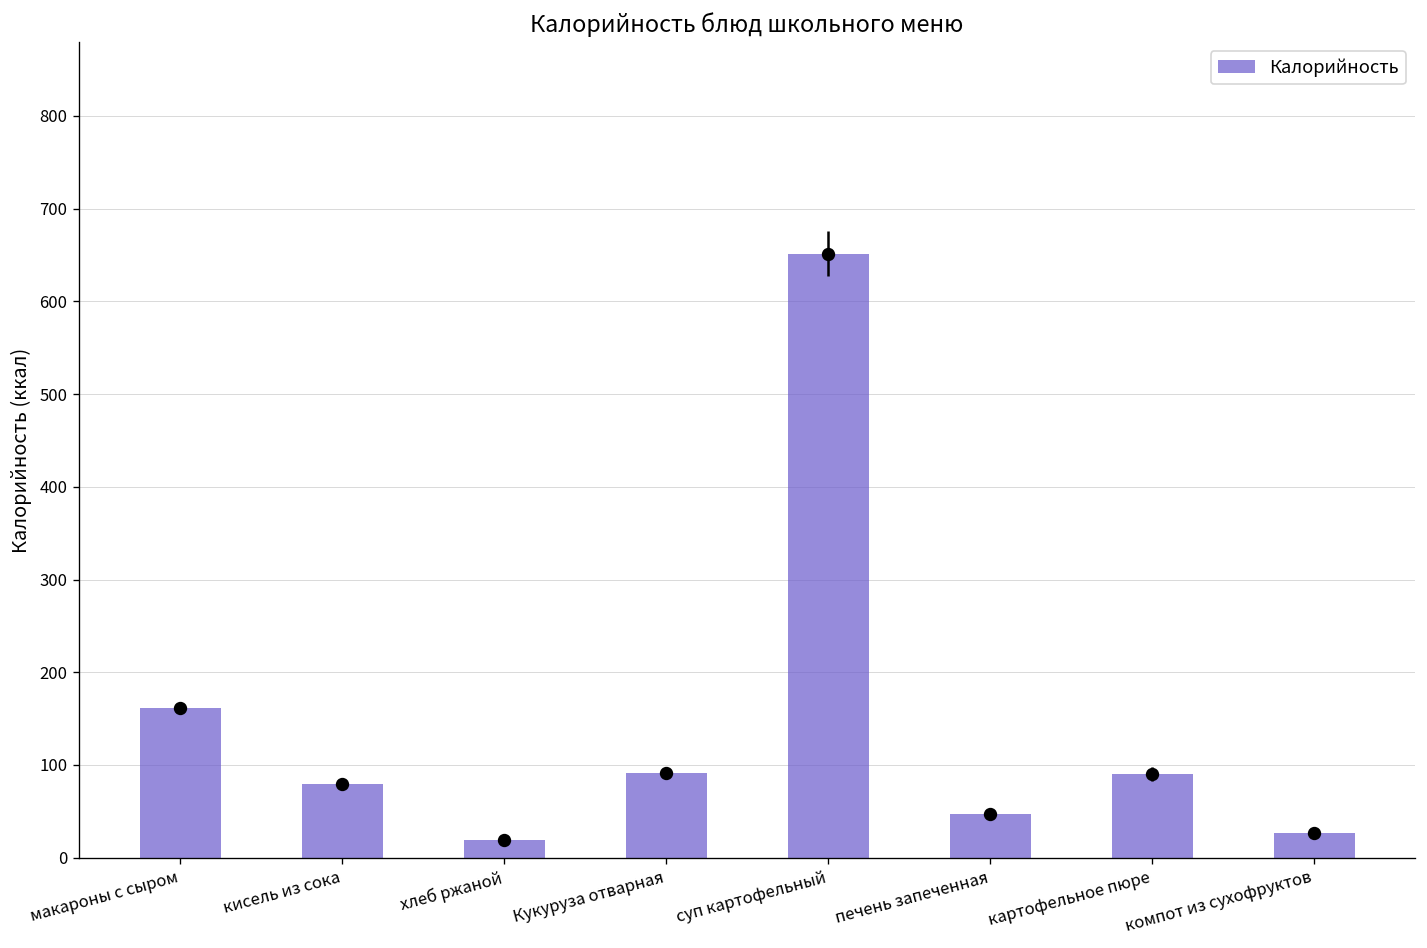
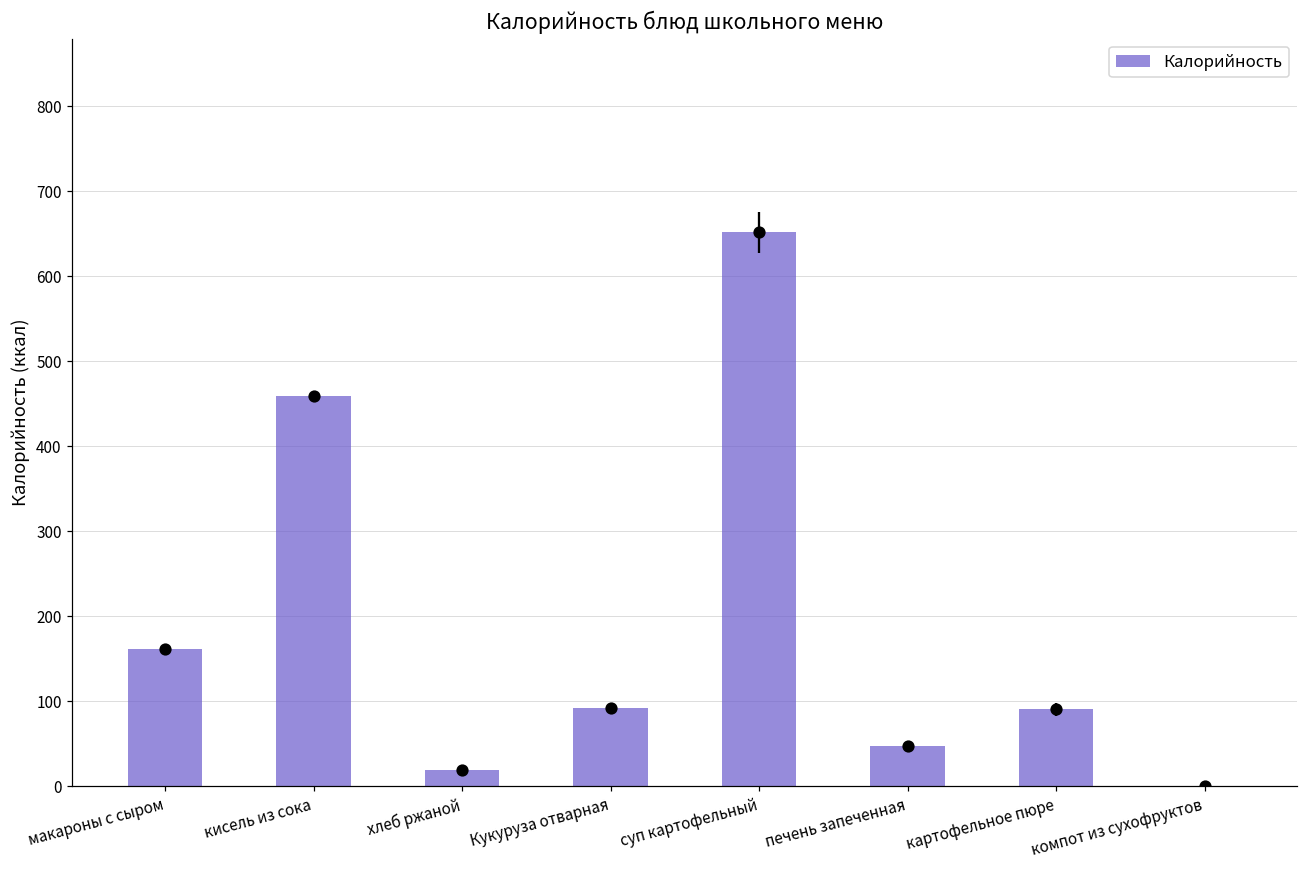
Калорийность, кисель из сока: 80 -> 460
Калорийность, компот из сухофруктов: 30 -> 0
